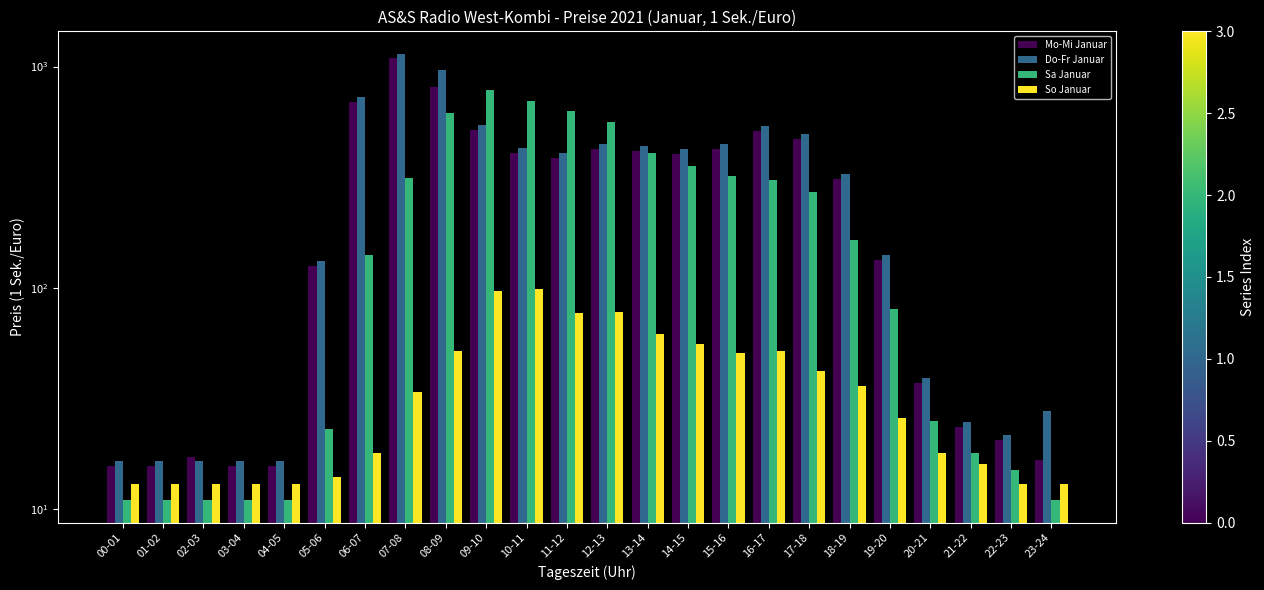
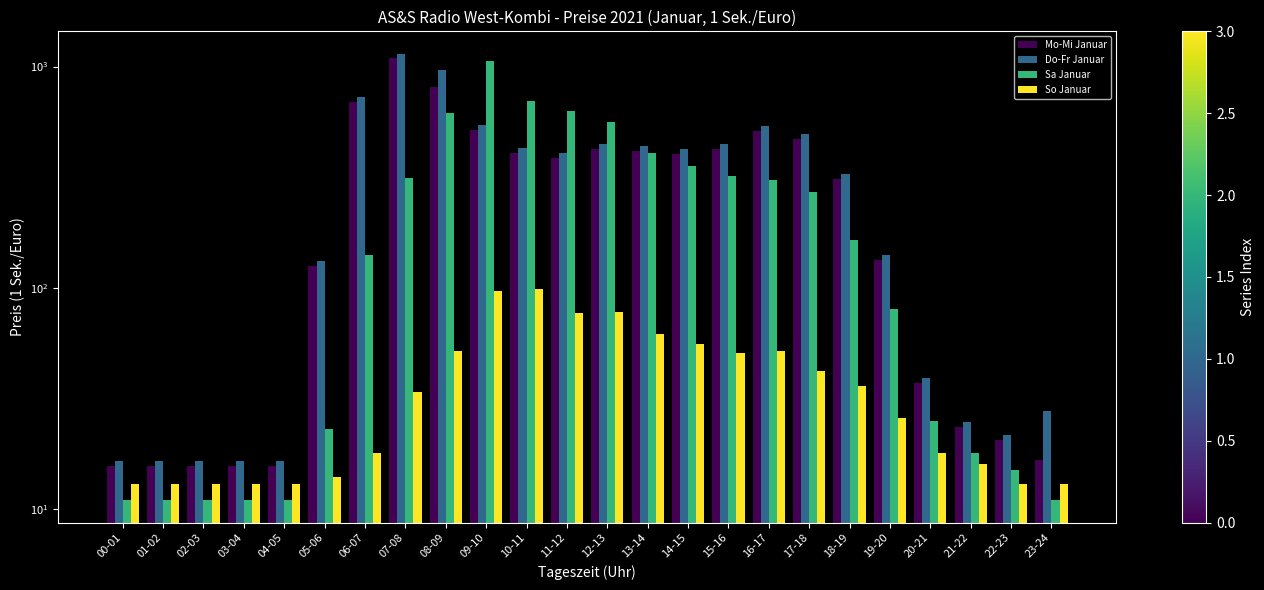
Mo-Mi Januar, 02-03: 17 -> 16
Sa Januar, 09-10: 780 -> 1100
